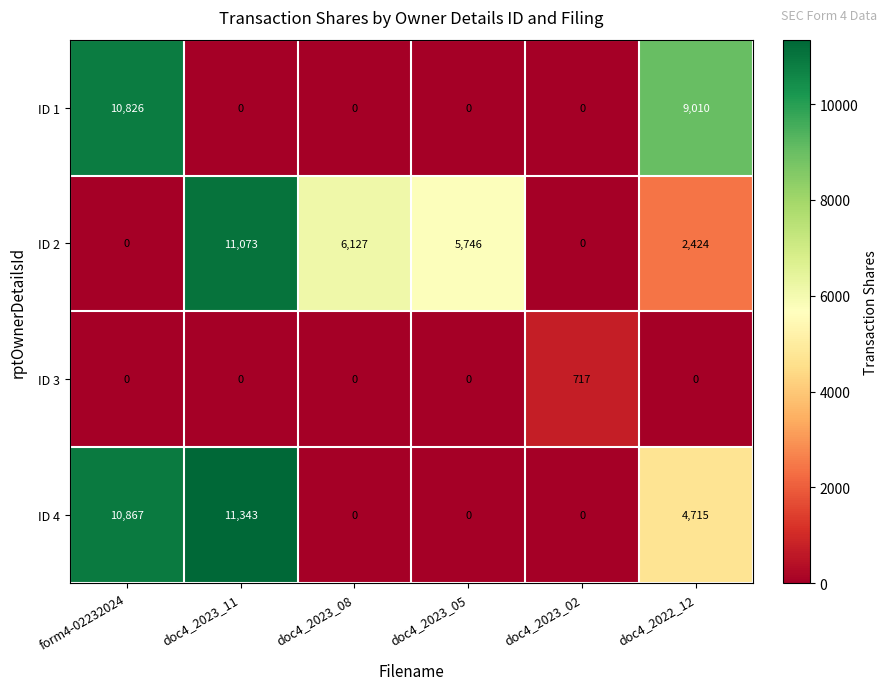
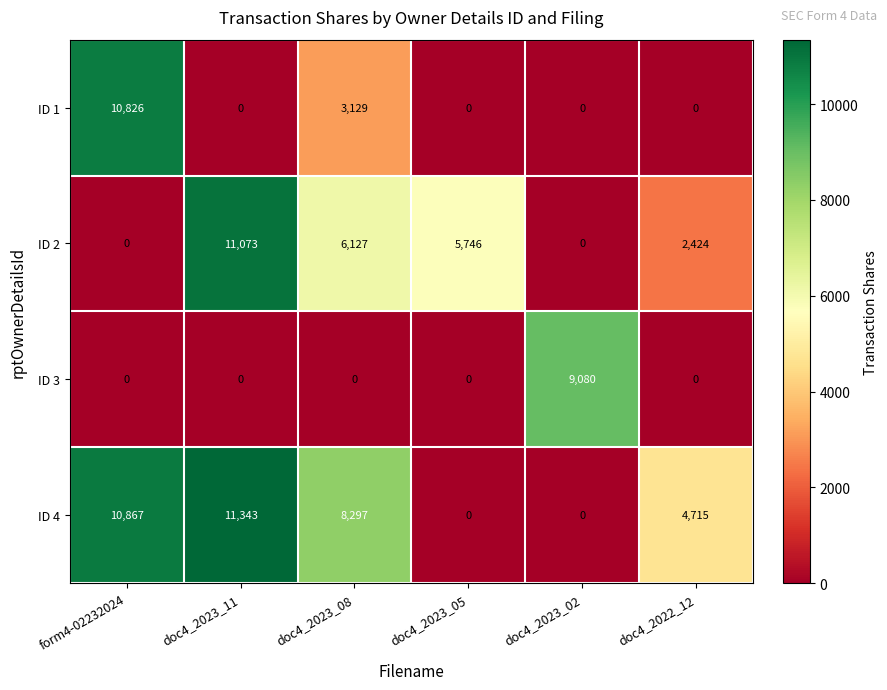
ID 1, doc4_2023_08: 0 -> 3,129
ID 1, doc4_2022_12: 9,010 -> 0
ID 3, doc4_2023_02: 717 -> 9,080
ID 4, doc4_2023_08: 0 -> 8,297
